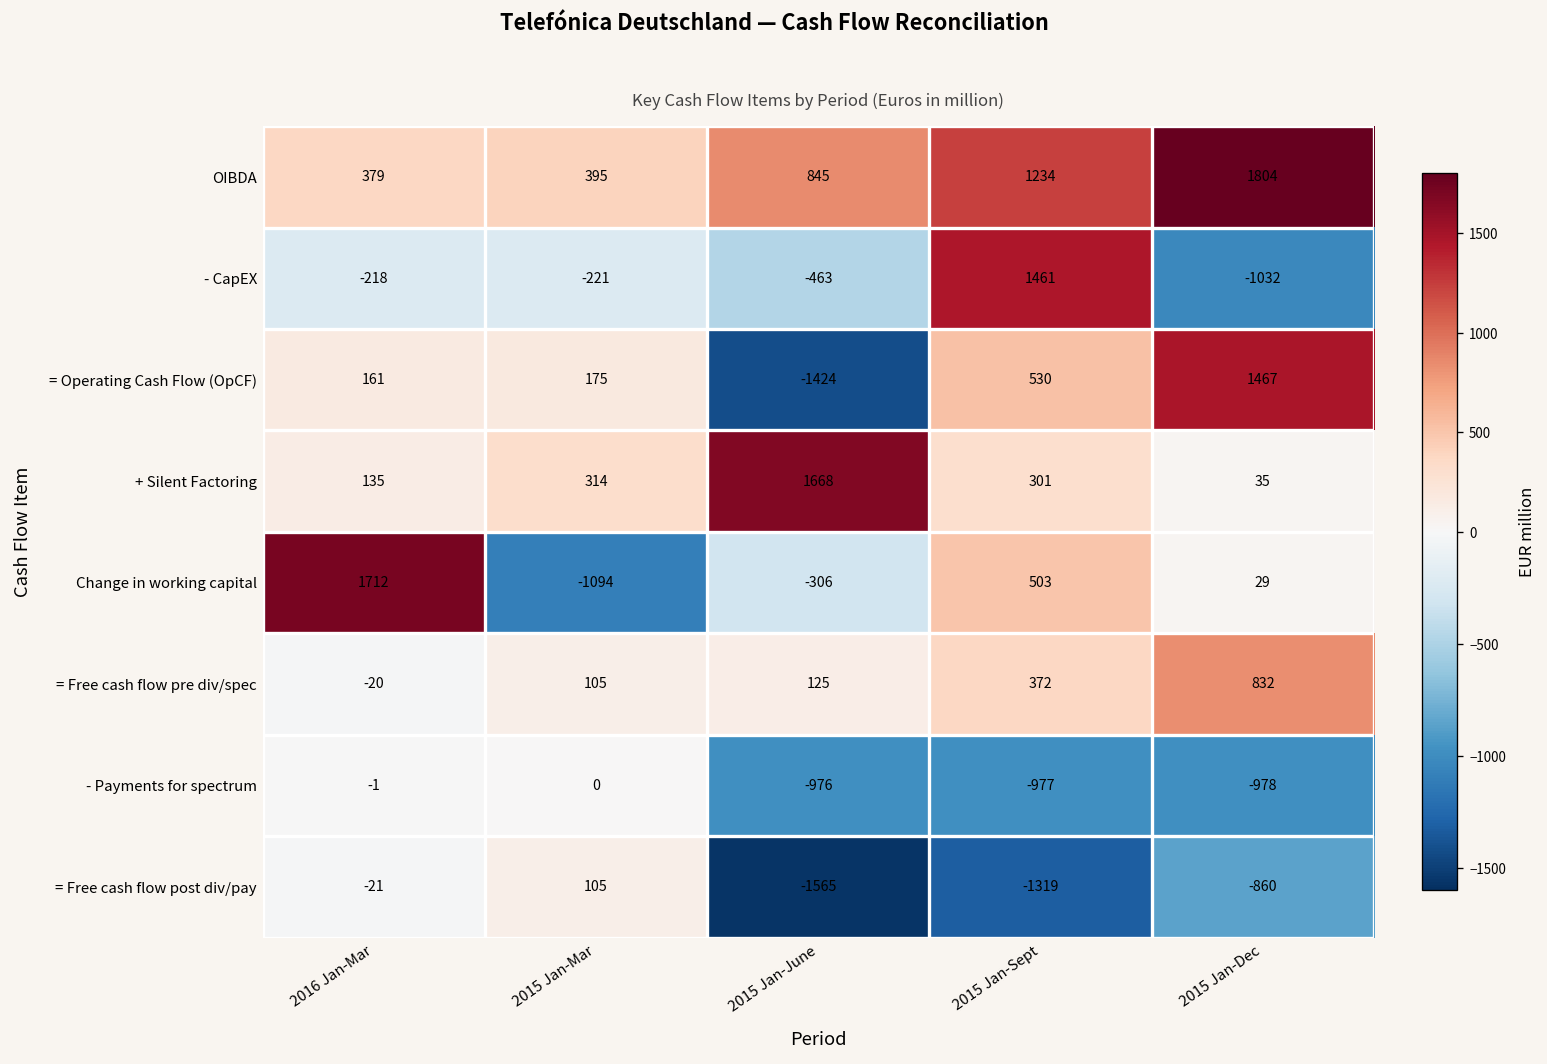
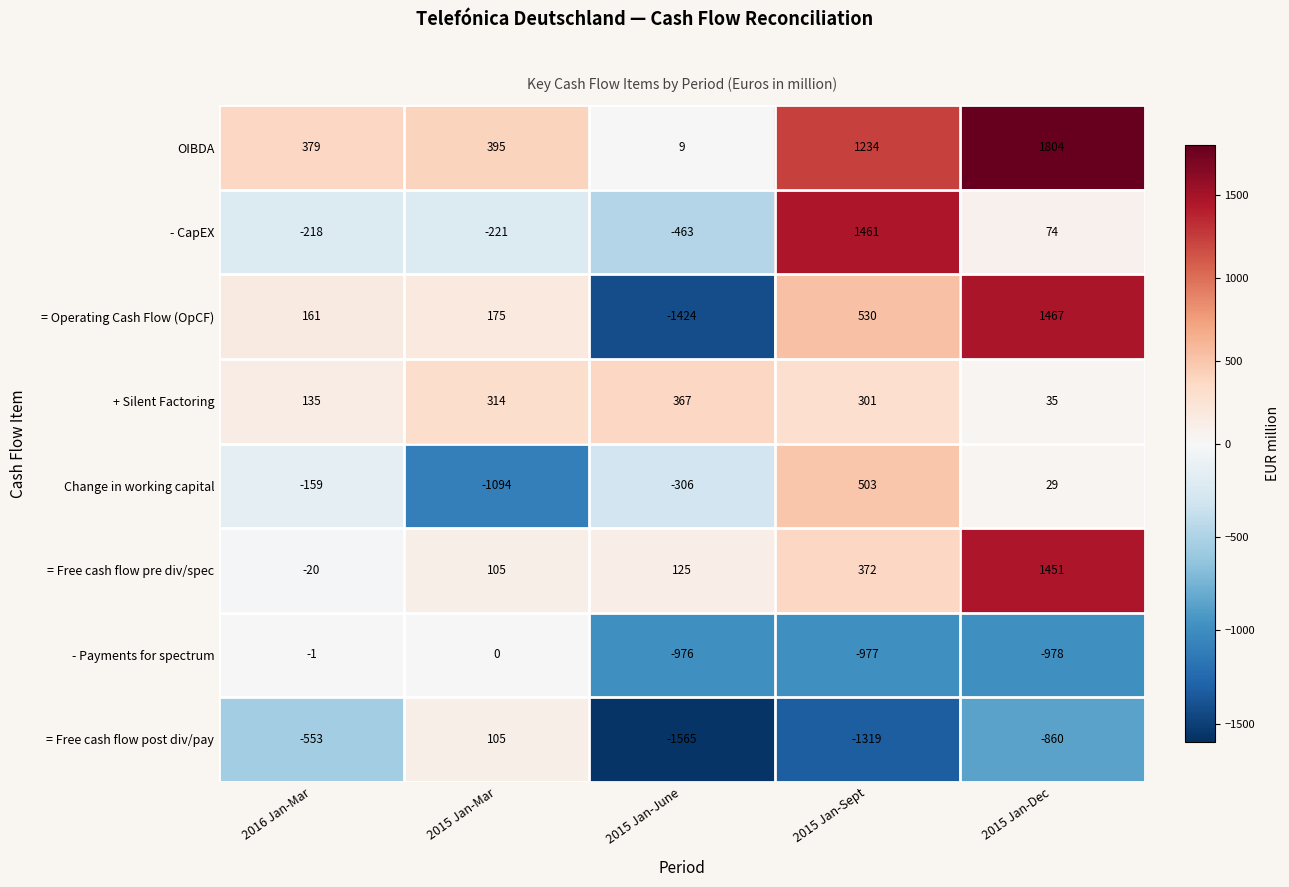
OIBDA, 2015 Jan-June: 845 -> 9
- CapEX, 2015 Jan-Dec: -1032 -> 74
+ Silent Factoring, 2015 Jan-June: 1668 -> 367
Change in working capital, 2016 Jan-Mar: 1712 -> -159
= Free cash flow pre div/spec, 2015 Jan-Dec: 832 -> 1451
= Free cash flow post div/pay, 2016 Jan-Mar: -21 -> -553
